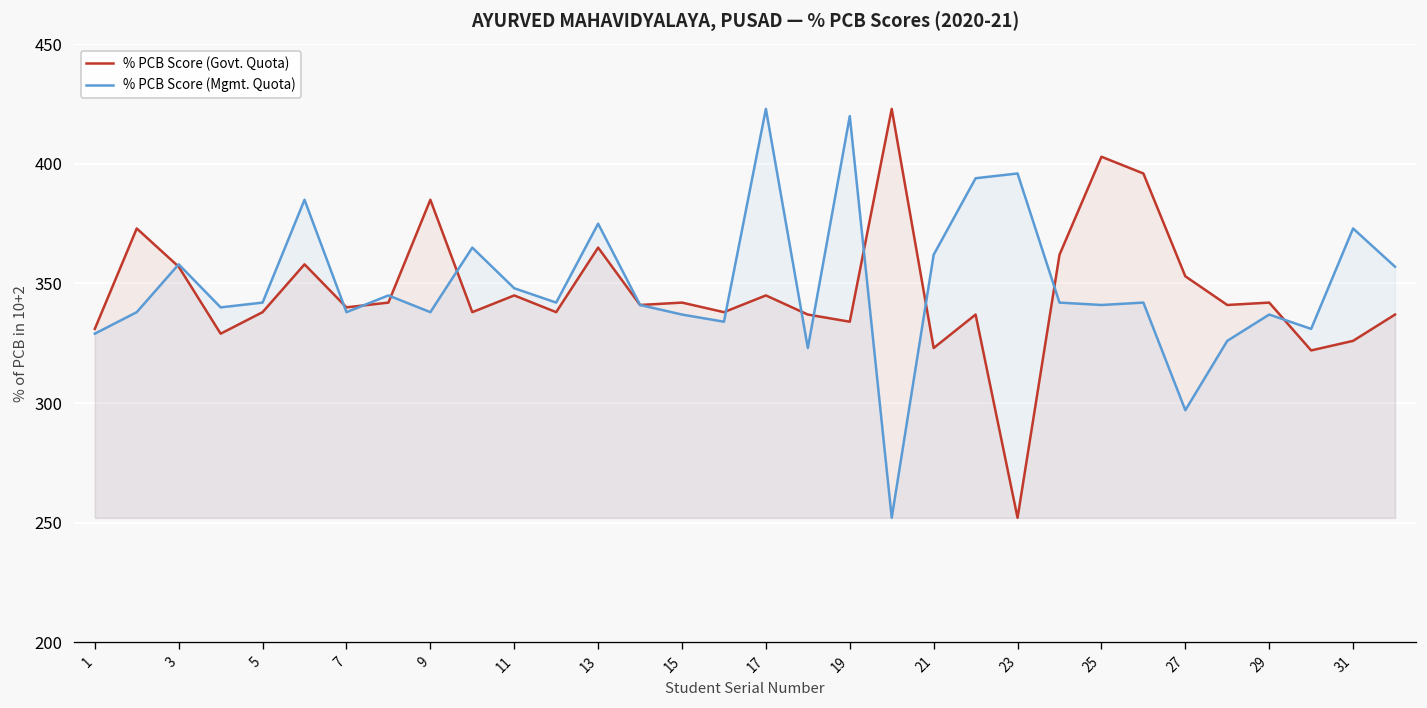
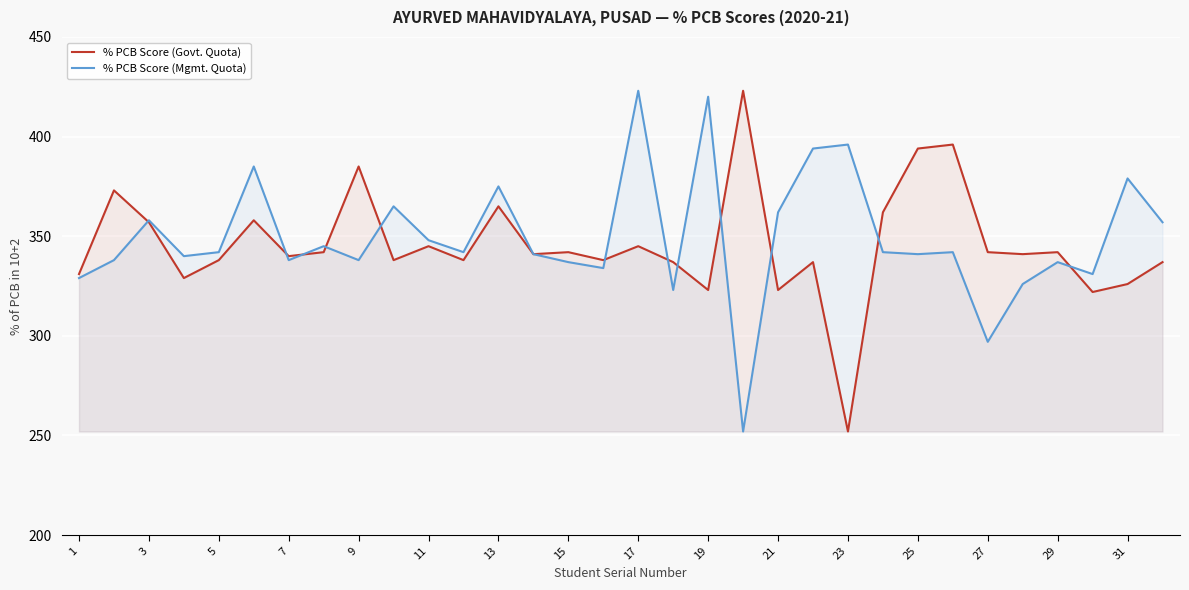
% PCB Score (Govt. Quota), 19: 334 -> 323
% PCB Score (Govt. Quota), 25: 403 -> 394
% PCB Score (Govt. Quota), 27: 353 -> 342
% PCB Score (Mgmt. Quota), 31: 373 -> 379
